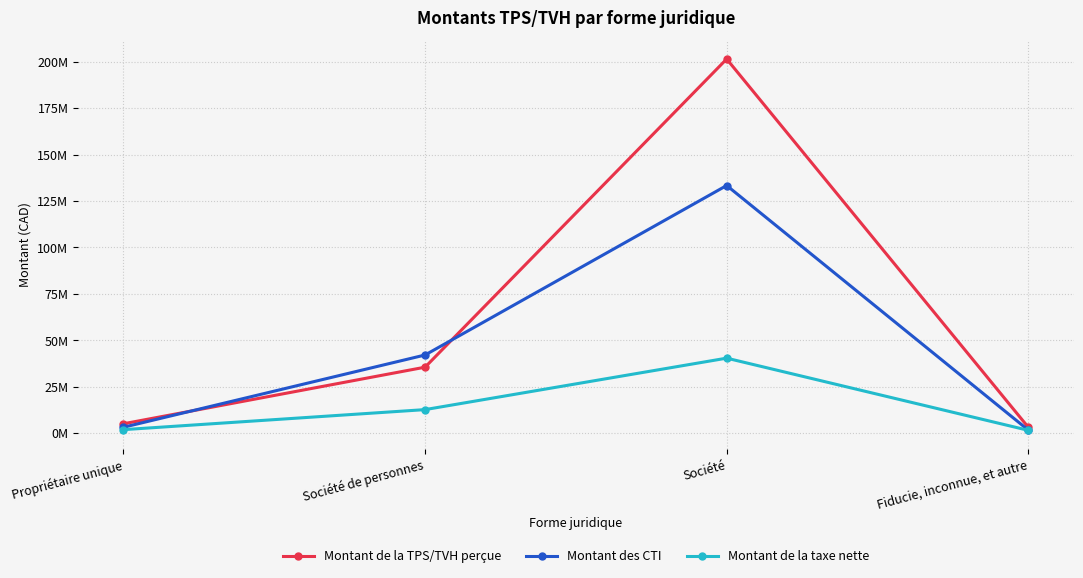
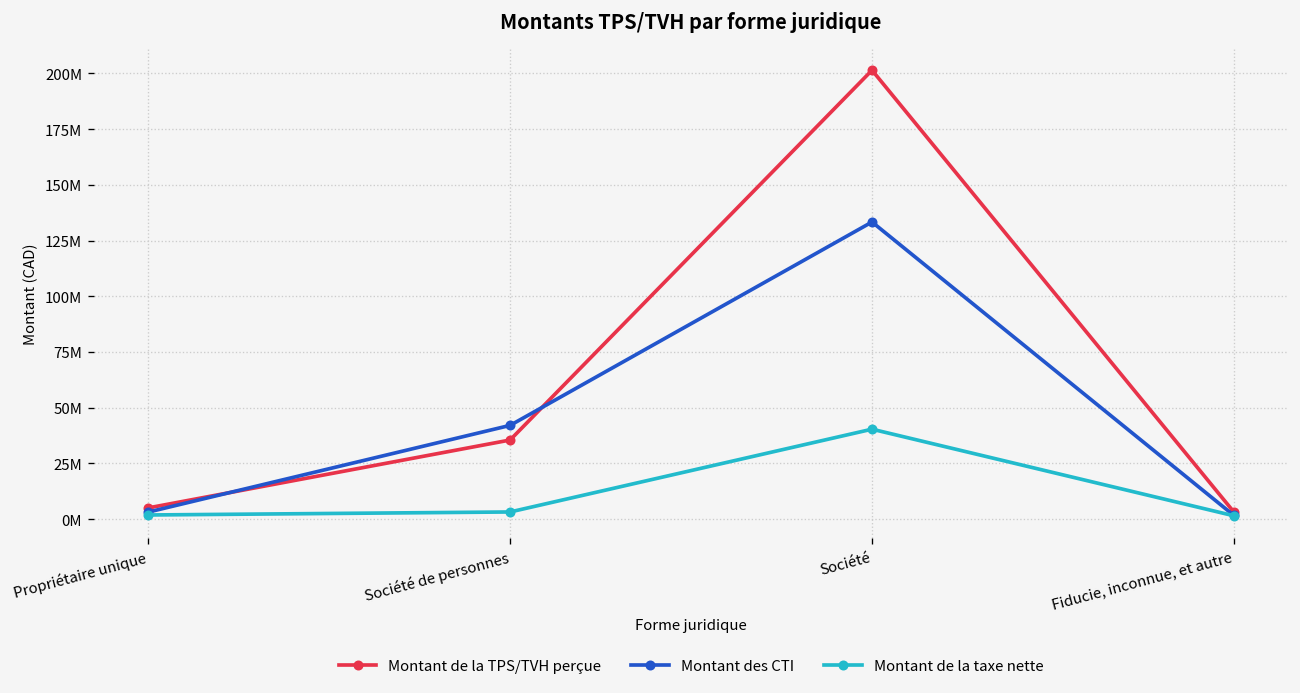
Montant de la taxe nette, Société de personnes: 13000000 -> 3000000
